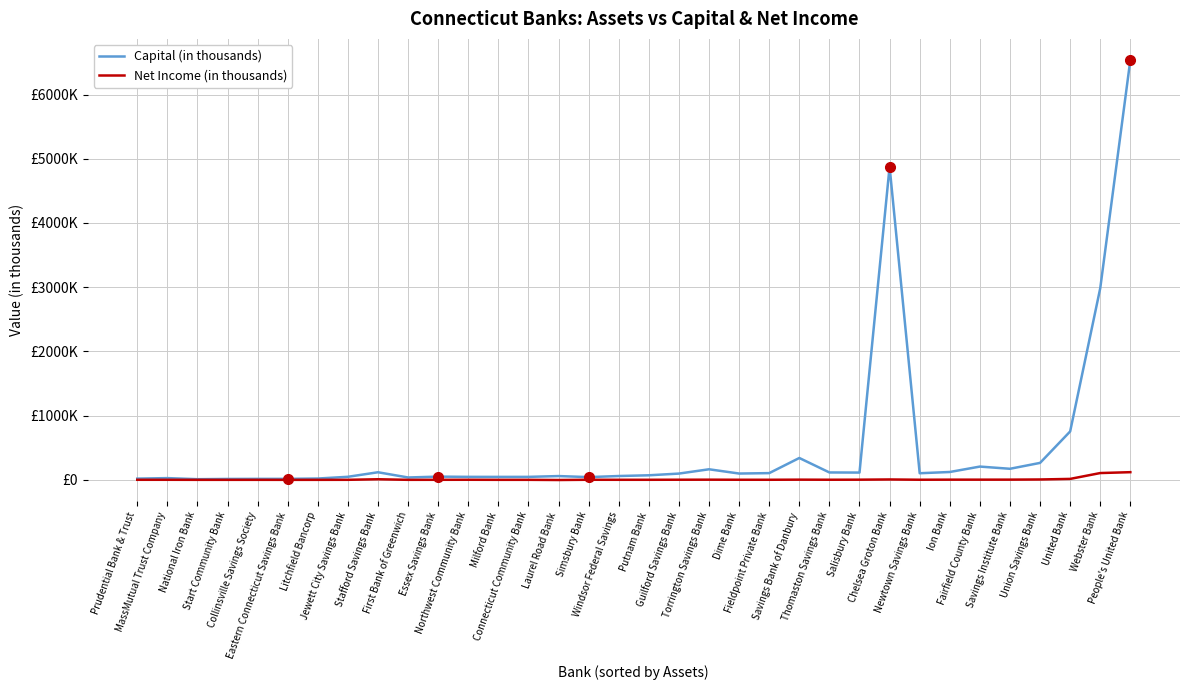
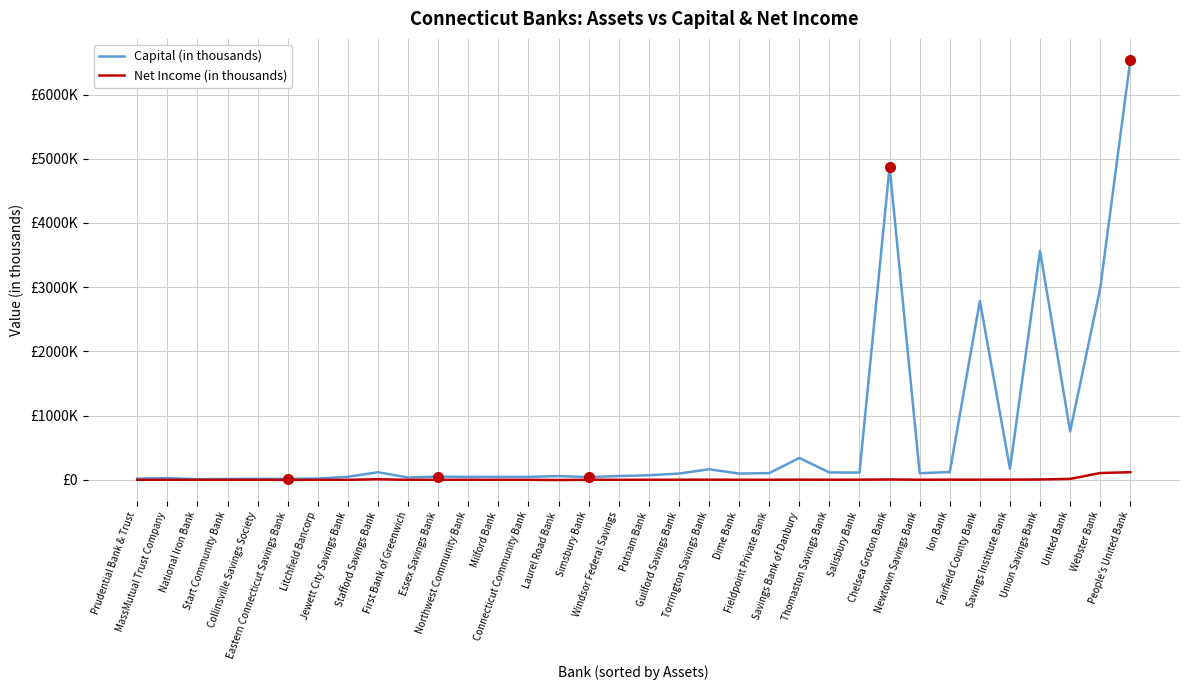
Capital (in thousands), Fairfield County Bank: £200000 -> £2800000
Capital (in thousands), Union Savings Bank: £300000 -> £3600000
